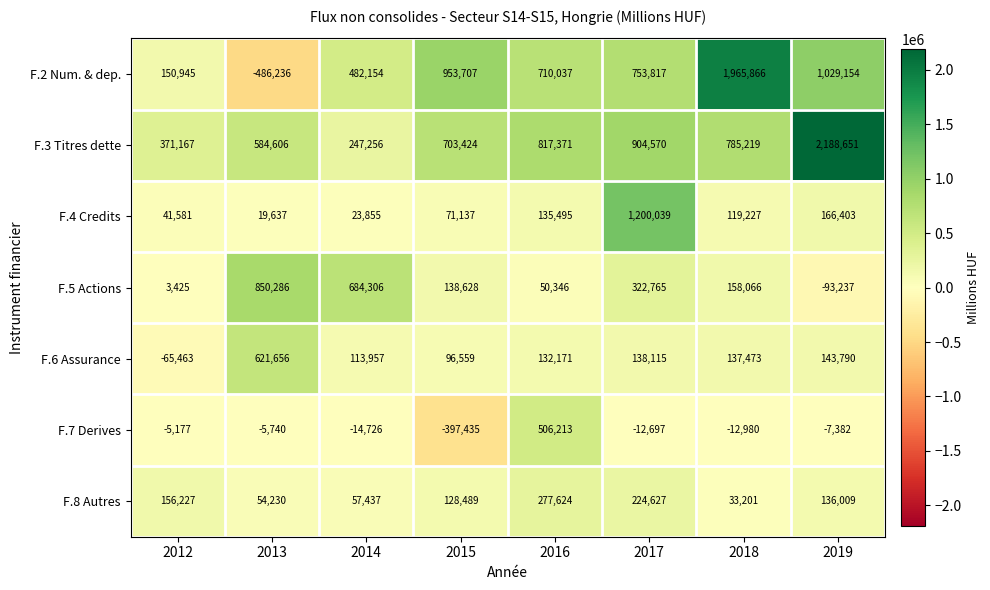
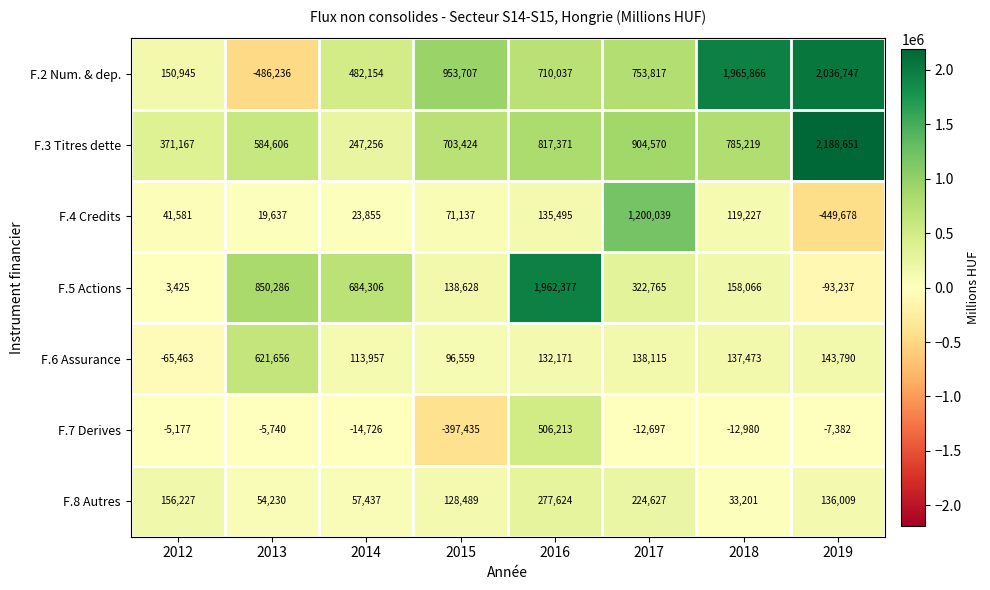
F.2 Num. & dep., 2019: 1,029,154 -> 2,036,747
F.4 Credits, 2019: 166,403 -> -449,678
F.5 Actions, 2016: 50,346 -> 1,962,377
